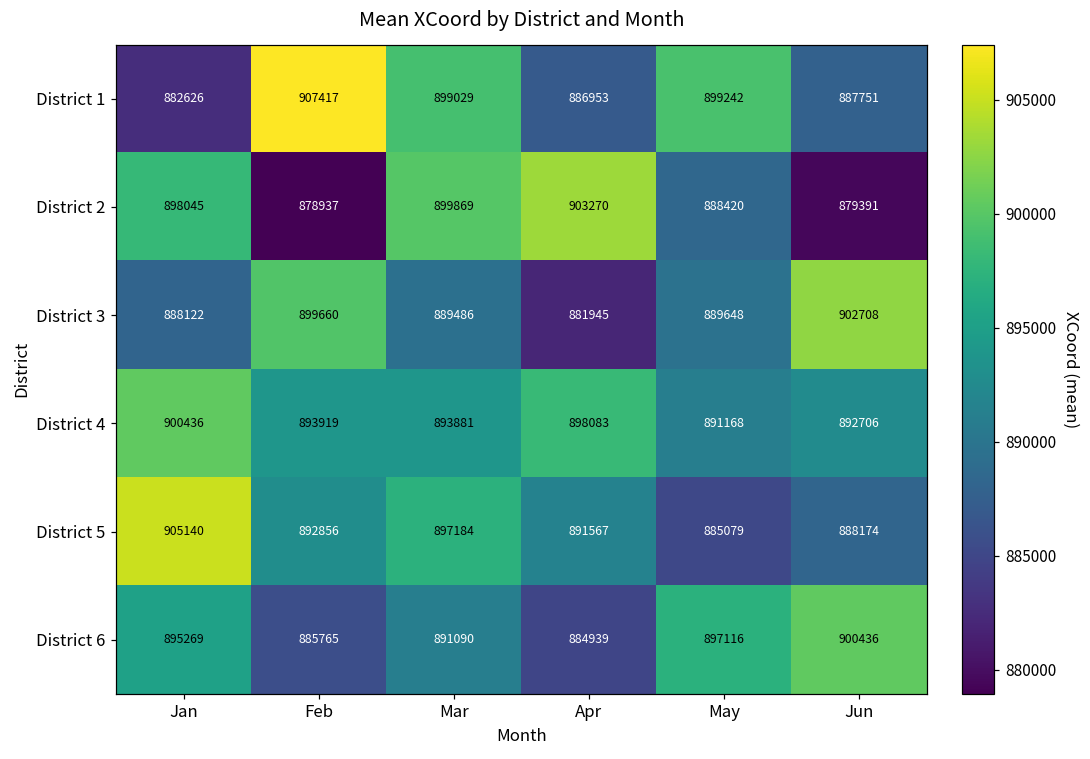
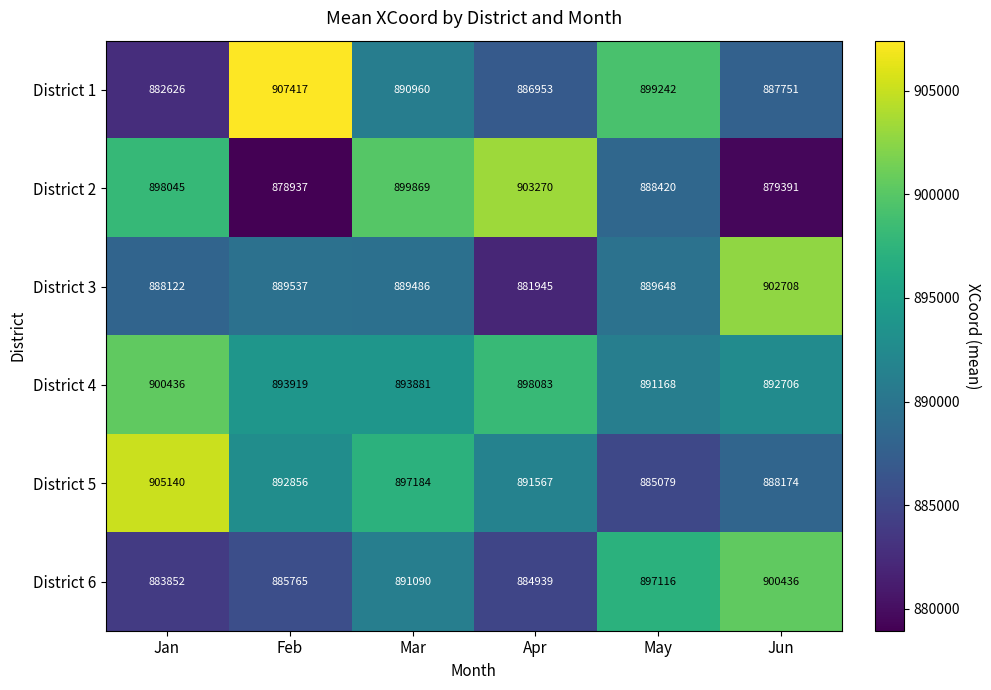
District 1, Mar: 899029 -> 890960
District 3, Feb: 899660 -> 889537
District 6, Jan: 895269 -> 883852
